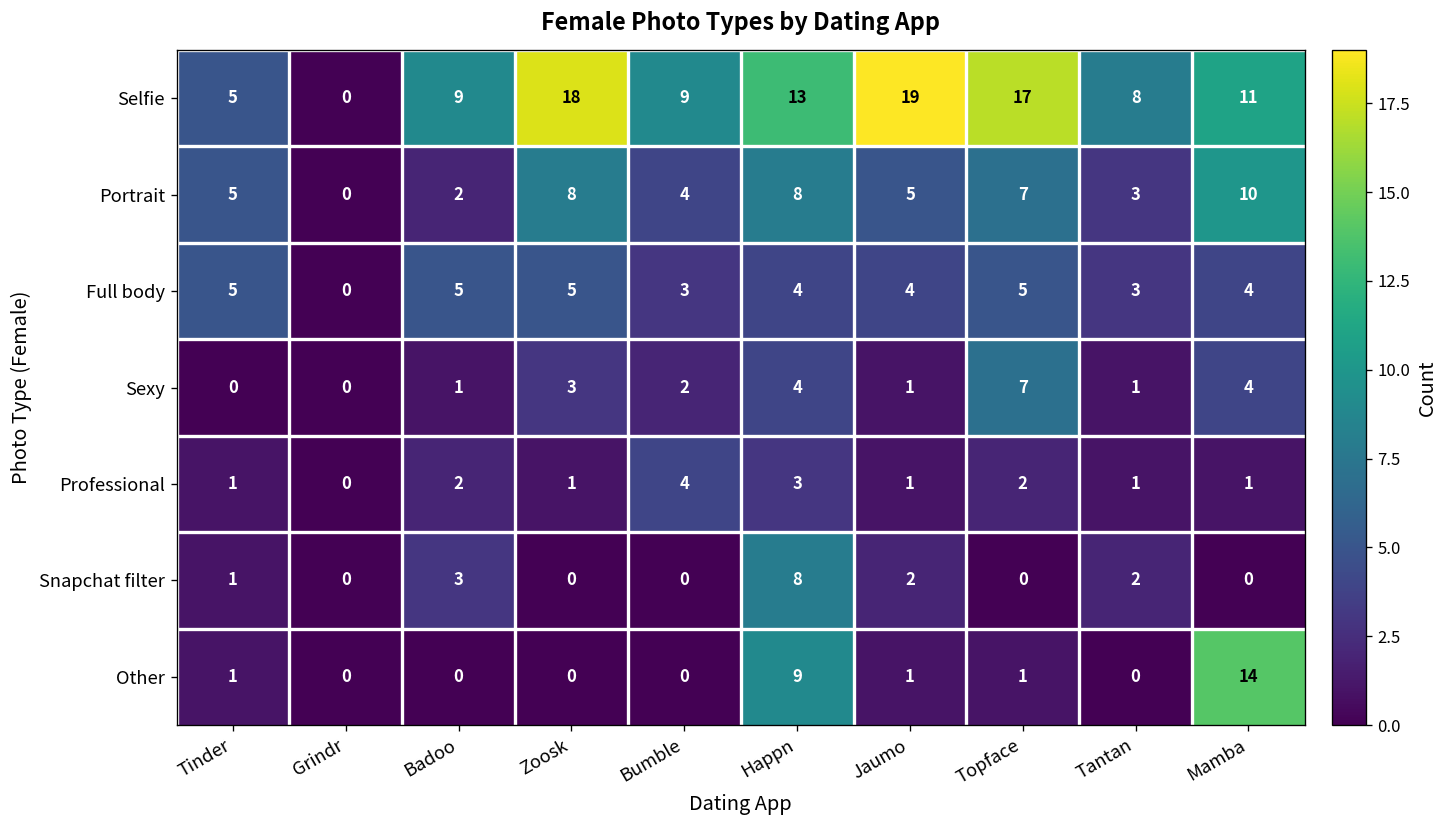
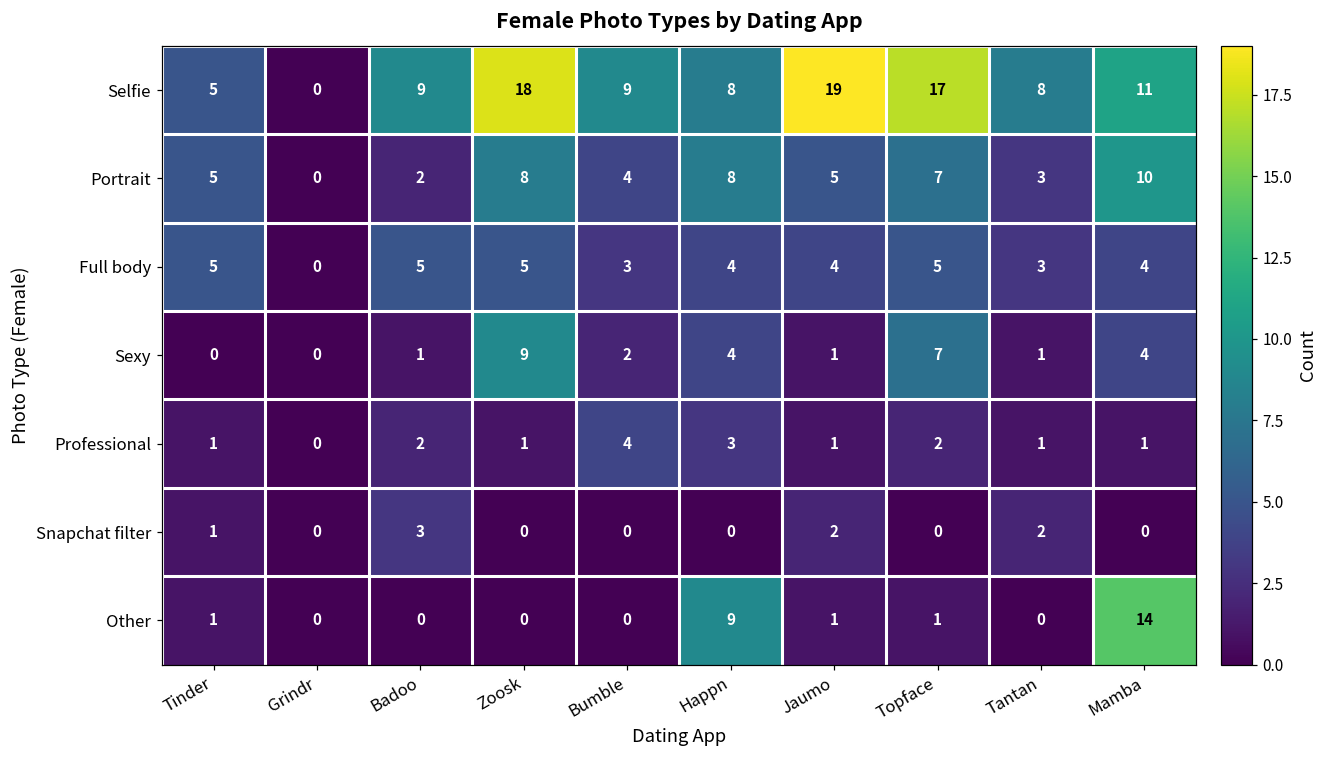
Selfie, Happn: 13 -> 8
Sexy, Zoosk: 3 -> 9
Snapchat filter, Happn: 8 -> 0
